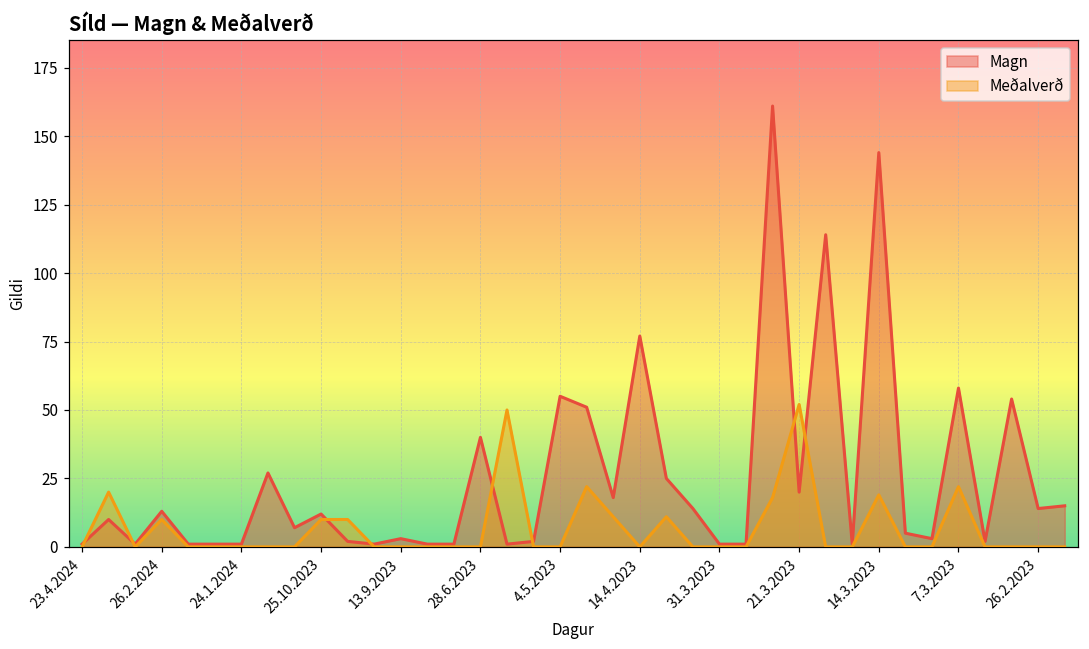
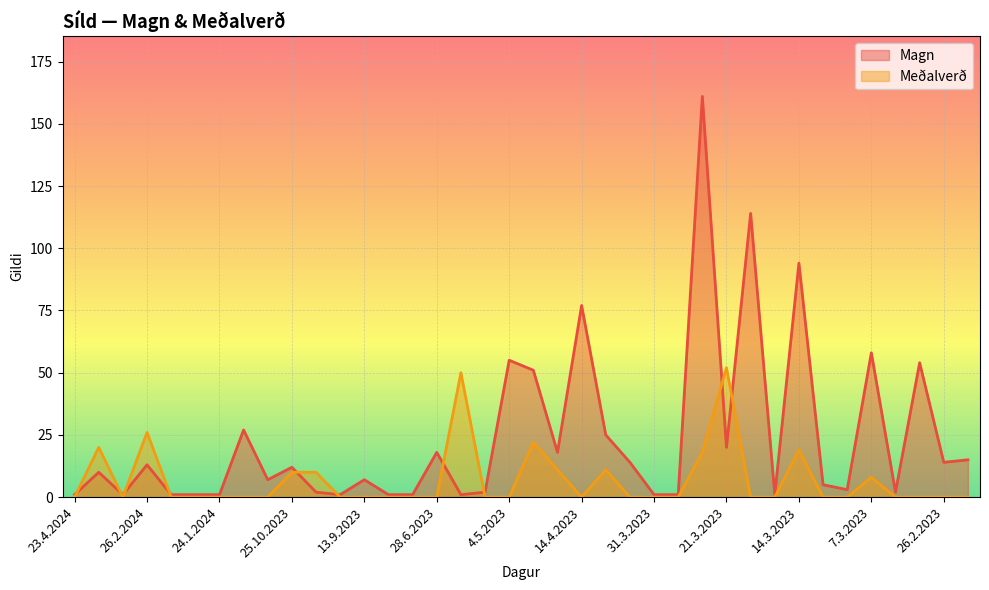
Meðalverð, 26.2.2024: 10 -> 26
Magn, 13.9.2023: 3 -> 7
Magn, 28.6.2023: 40 -> 18
Magn, 14.3.2023: 144 -> 94
Meðalverð, 7.3.2023: 22 -> 8
